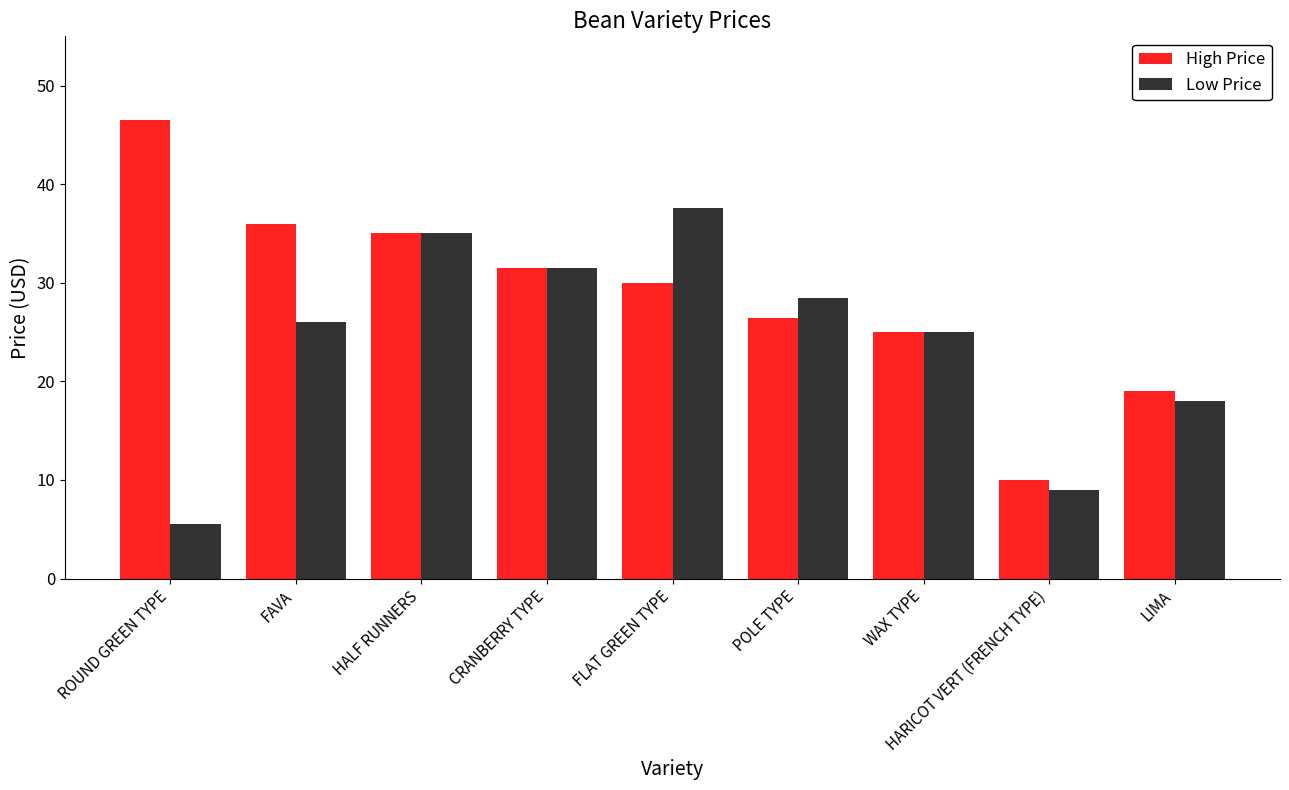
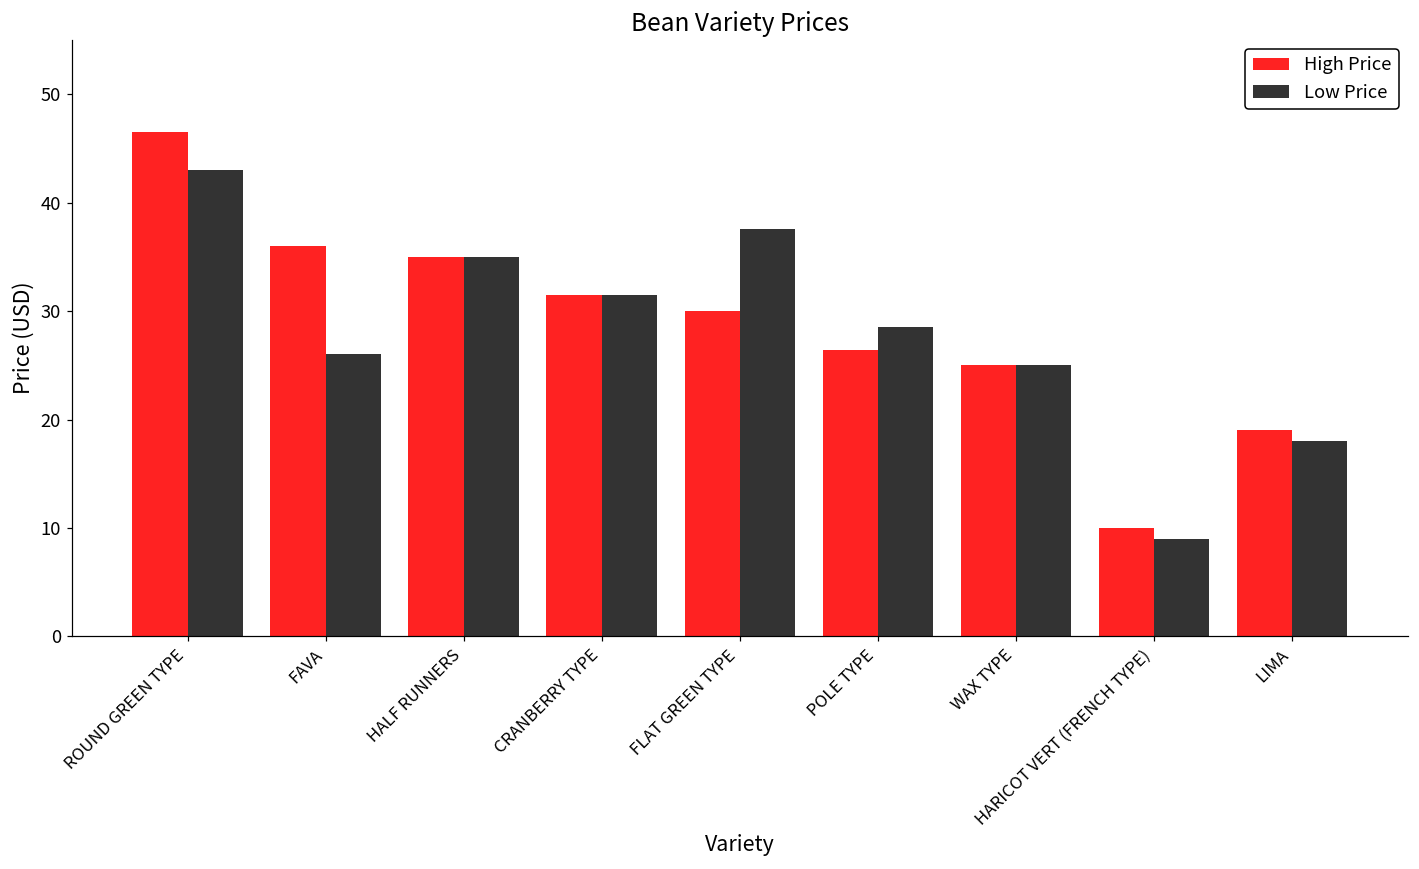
Low Price, ROUND GREEN TYPE: 6 -> 43
